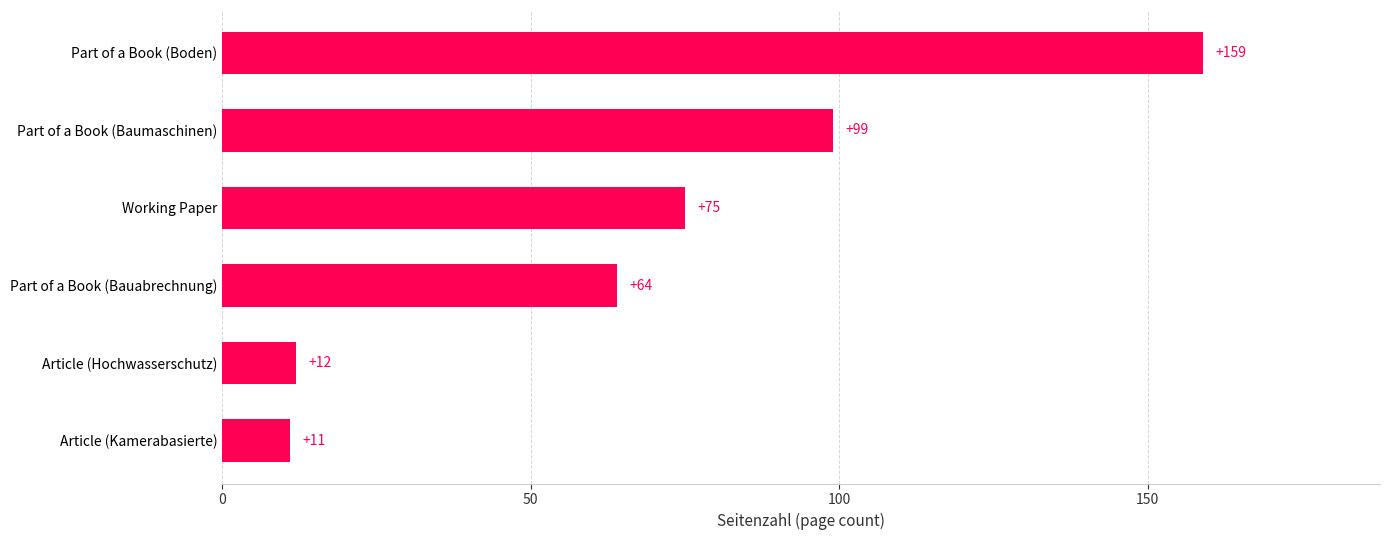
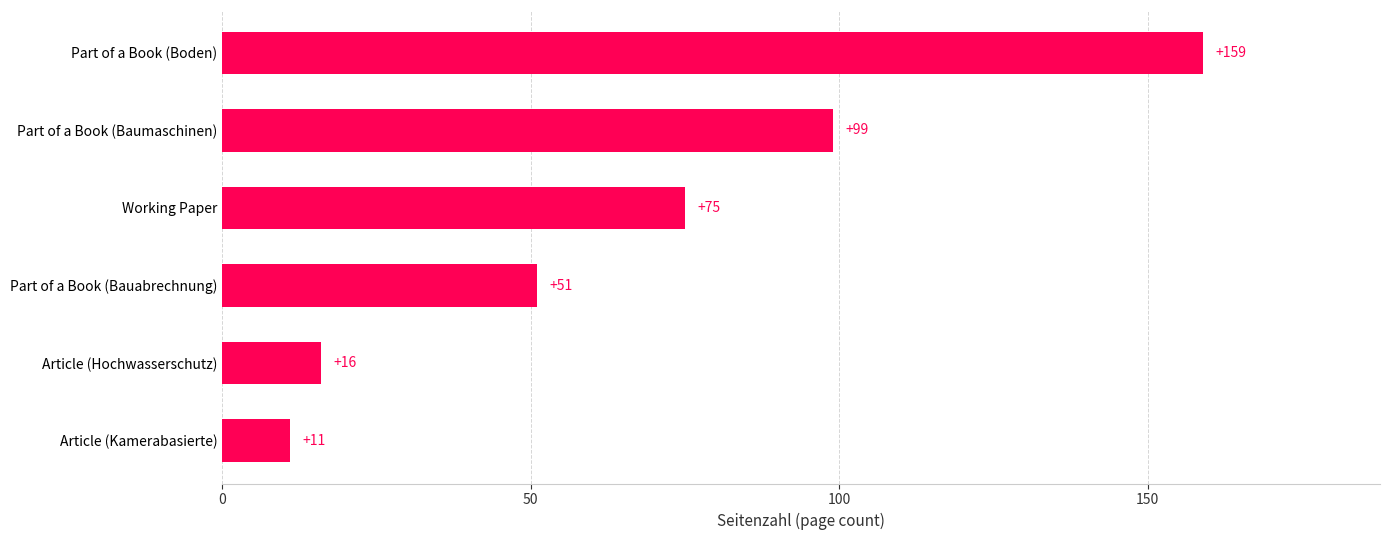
Part of a Book (Bauabrechnung): +64 -> +51
Article (Hochwasserschutz): +12 -> +16
